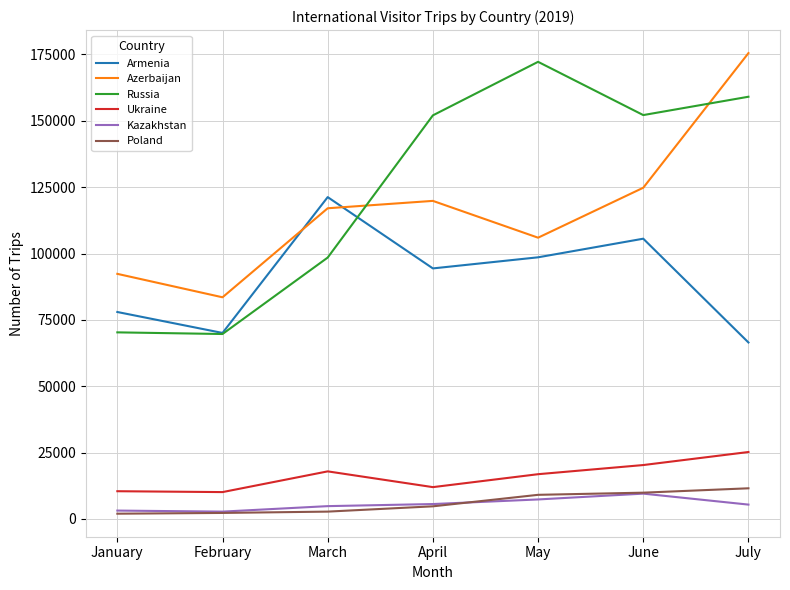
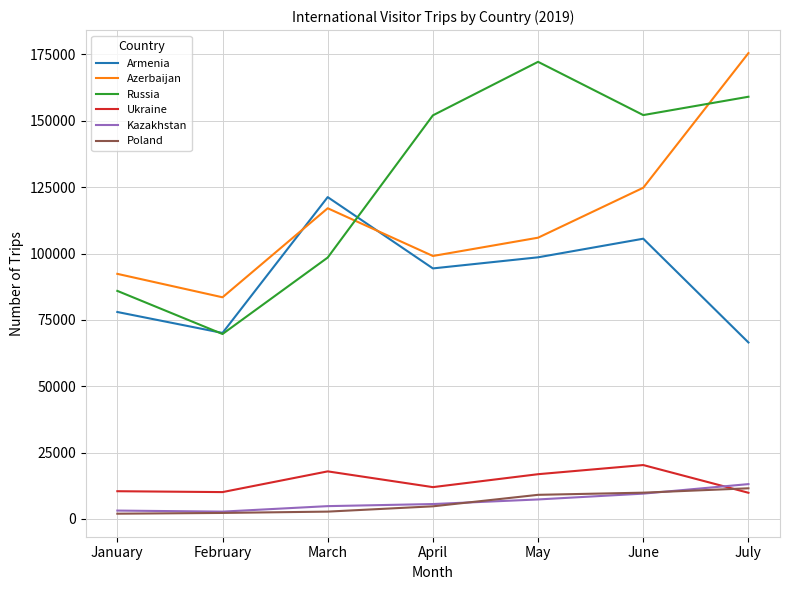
Russia, January: 70000 -> 86000
Azerbaijan, April: 120000 -> 99000
Ukraine, July: 25000 -> 10000
Kazakhstan, July: 5000 -> 13000
